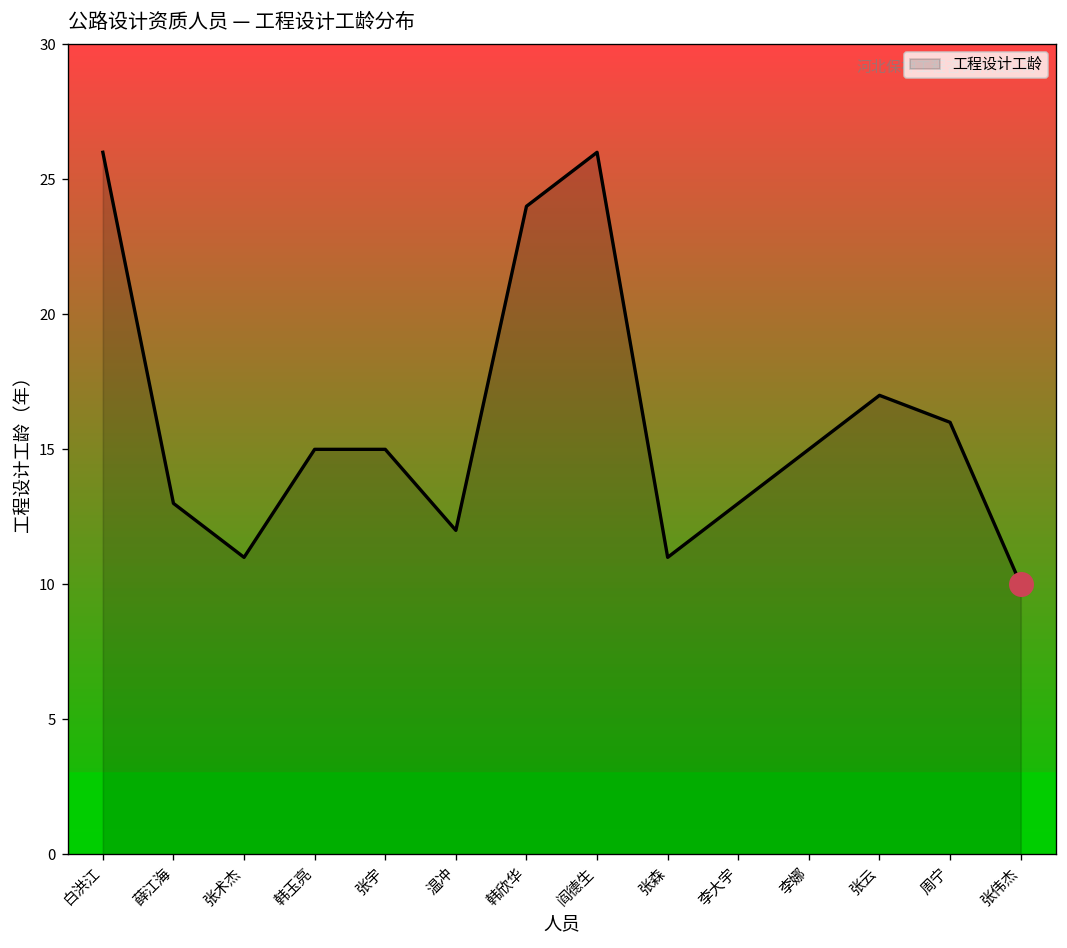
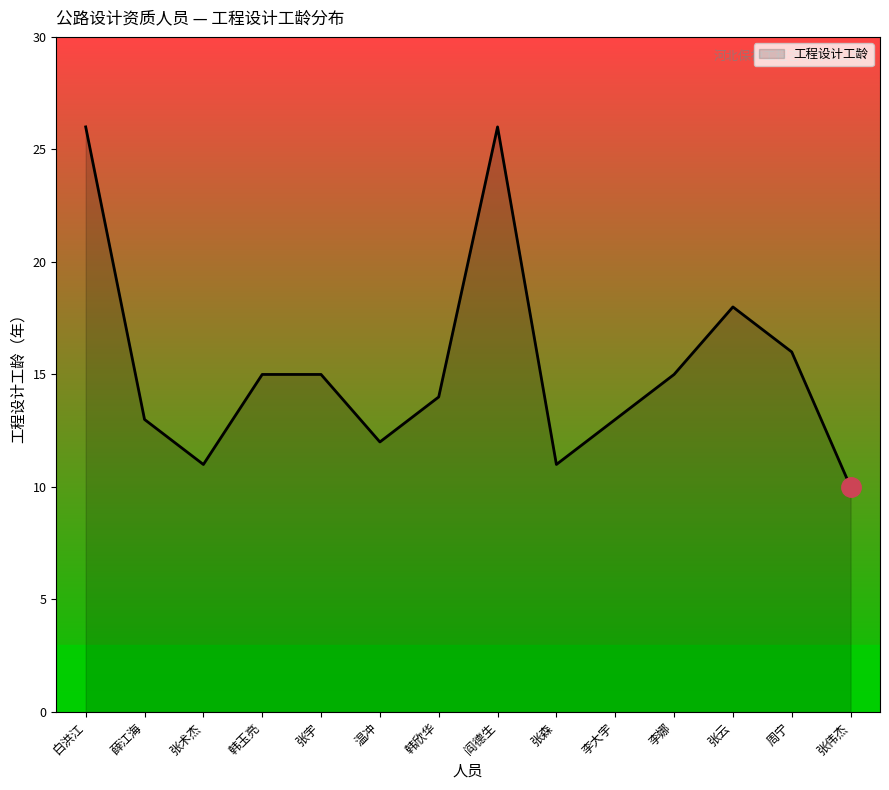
工程设计工龄, 韩欣华: 24 -> 14
工程设计工龄, 张云: 17 -> 18
